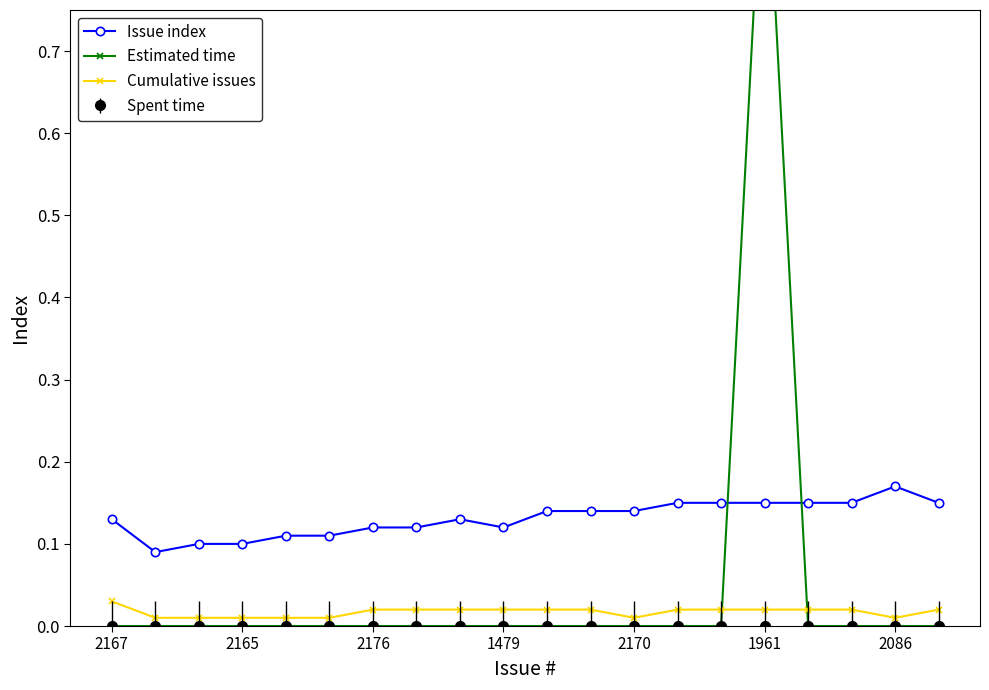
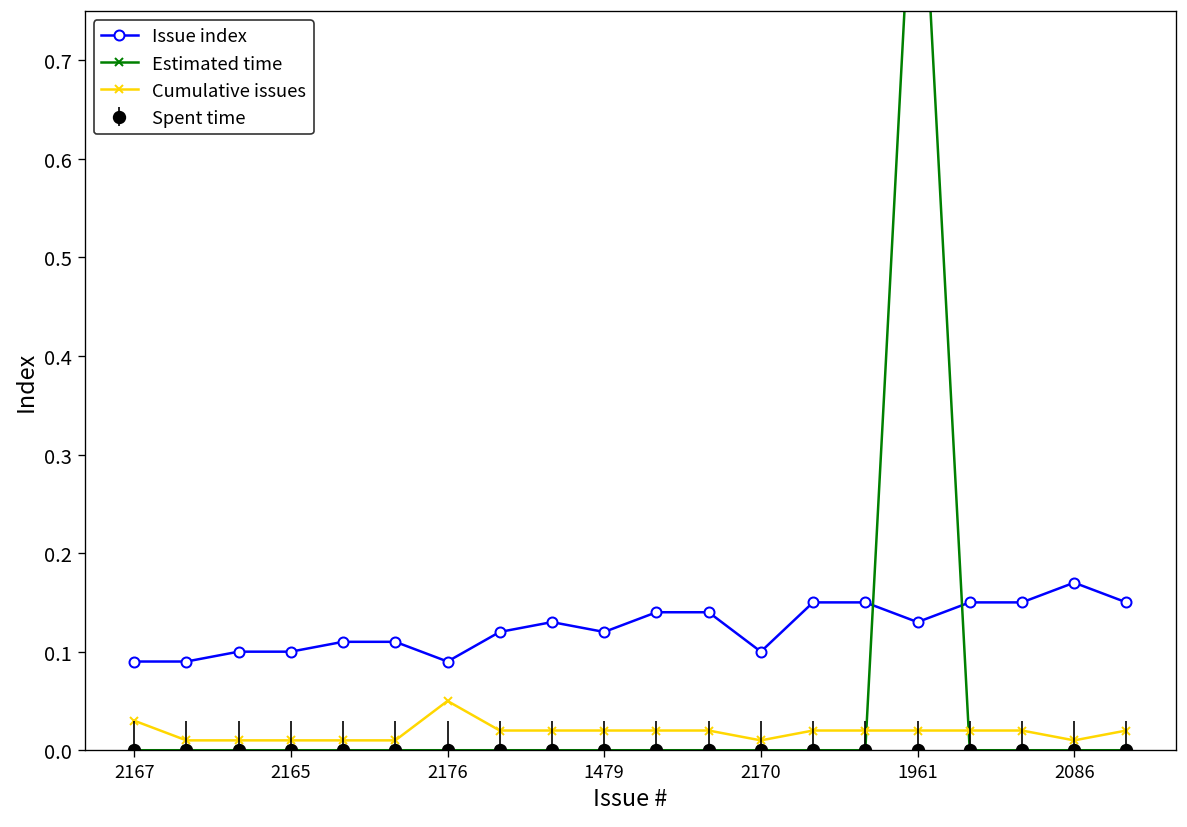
Issue index, 2167: 0.13 -> 0.09
Issue index, 2176: 0.12 -> 0.09
Cumulative issues, 2176: 0.02 -> 0.05
Issue index, 2170: 0.14 -> 0.10
Issue index, 1961: 0.15 -> 0.13
